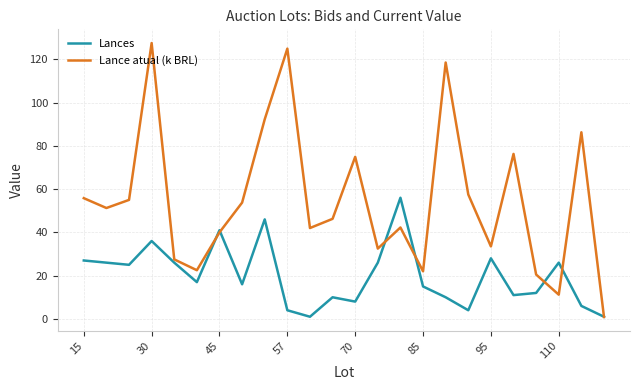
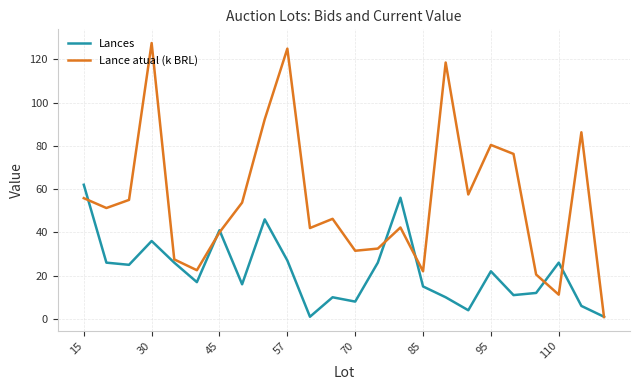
Lances, 15: 27 -> 62
Lances, 57: 4 -> 27
Lance atual (k BRL), 70: 75 -> 32
Lances, 95: 28 -> 22
Lance atual (k BRL), 95: 34 -> 80
